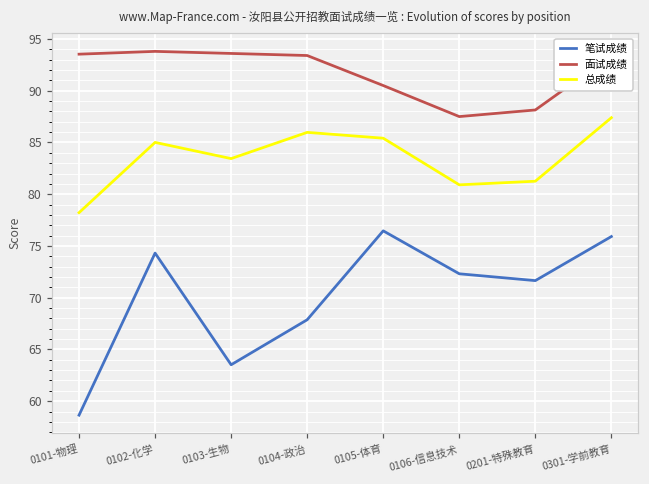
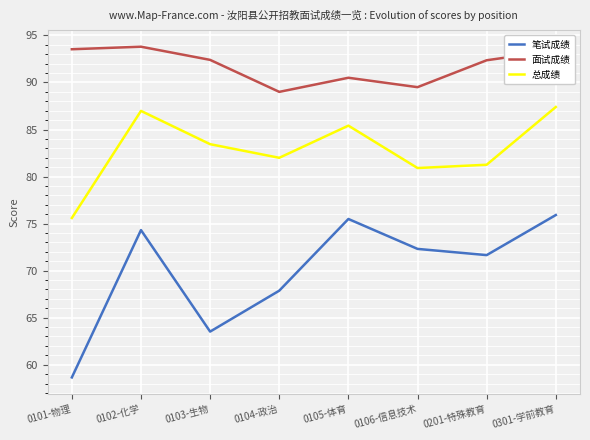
总成绩, 0101-物理: 78 -> 76
总成绩, 0102-化学: 85 -> 87
面试成绩, 0103-生物: 94 -> 92
面试成绩, 0104-政治: 93 -> 89
总成绩, 0104-政治: 86 -> 82
笔试成绩, 0105-体育: 76 -> 75
面试成绩, 0106-信息技术: 88 -> 90
面试成绩, 0201-特殊教育: 88 -> 92
